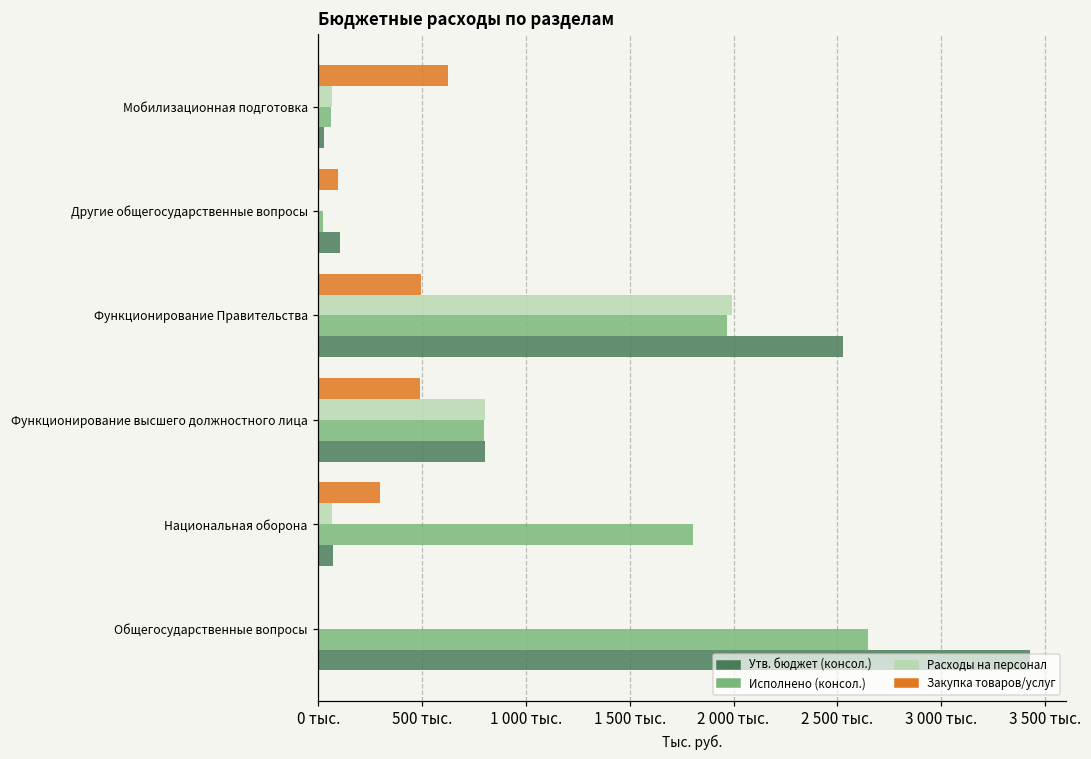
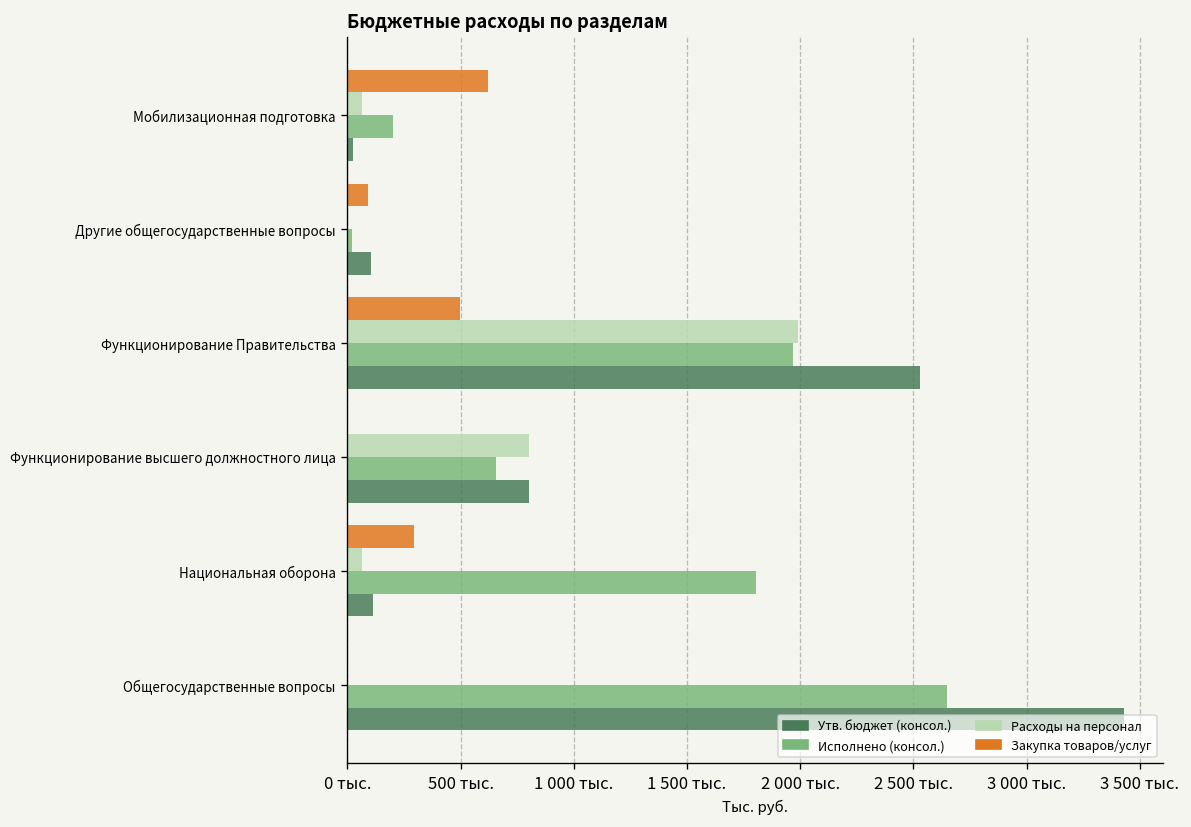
Исполнено (консол.), Мобилизационная подготовка: 60 тыс. -> 200 тыс.
Закупка товаров/услуг, Функционирование высшего должностного лица: 490 тыс. -> 0 тыс.
Исполнено (консол.), Функционирование высшего должностного лица: 800 тыс. -> 660 тыс.
Утв. бюджет (консол.), Национальная оборона: 70 тыс. -> 110 тыс.
